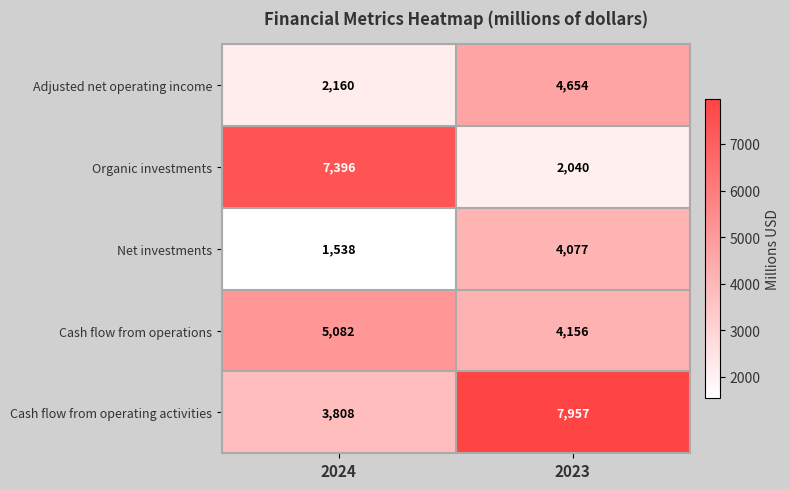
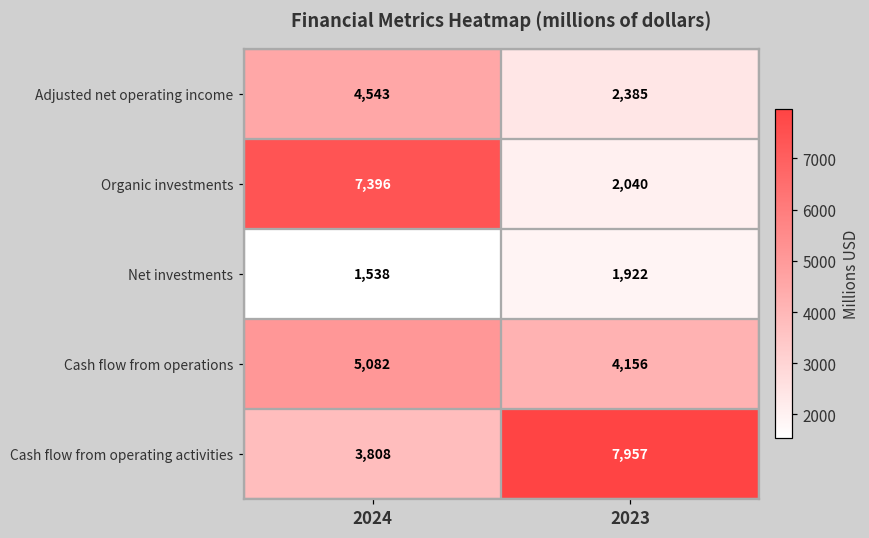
Adjusted net operating income, 2024: 2,160 -> 4,543
Adjusted net operating income, 2023: 4,654 -> 2,385
Net investments, 2023: 4,077 -> 1,922
